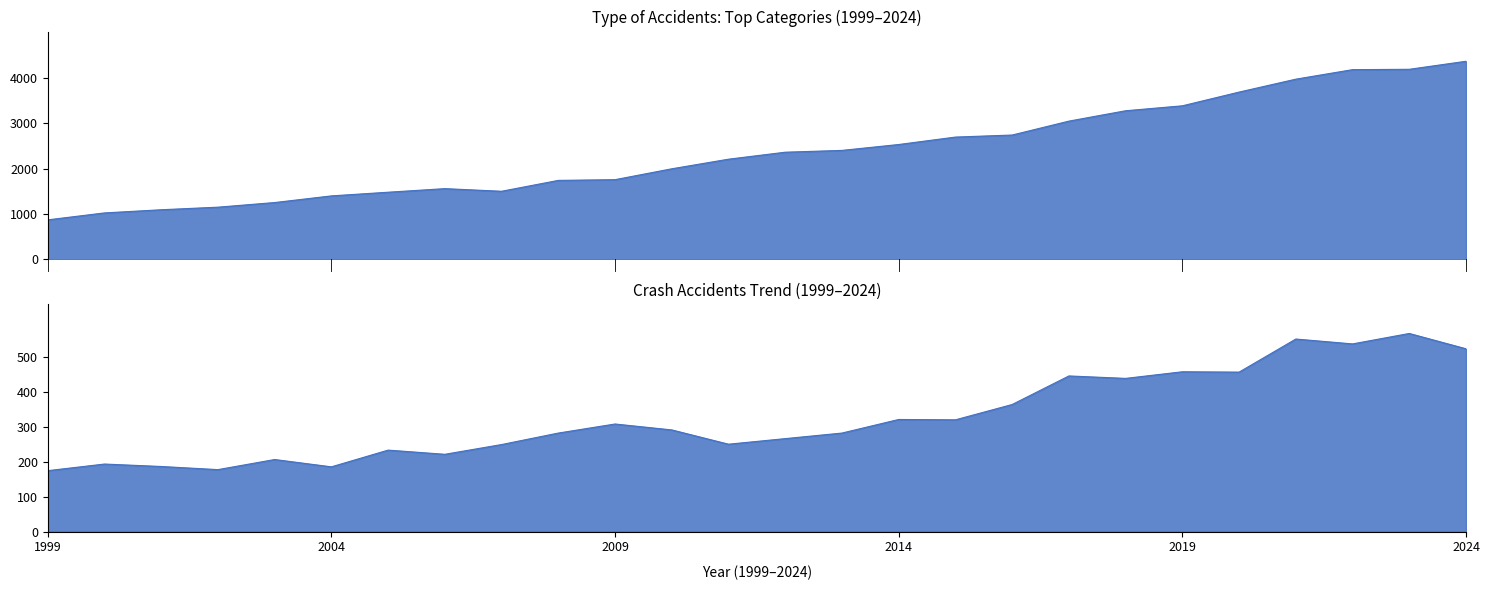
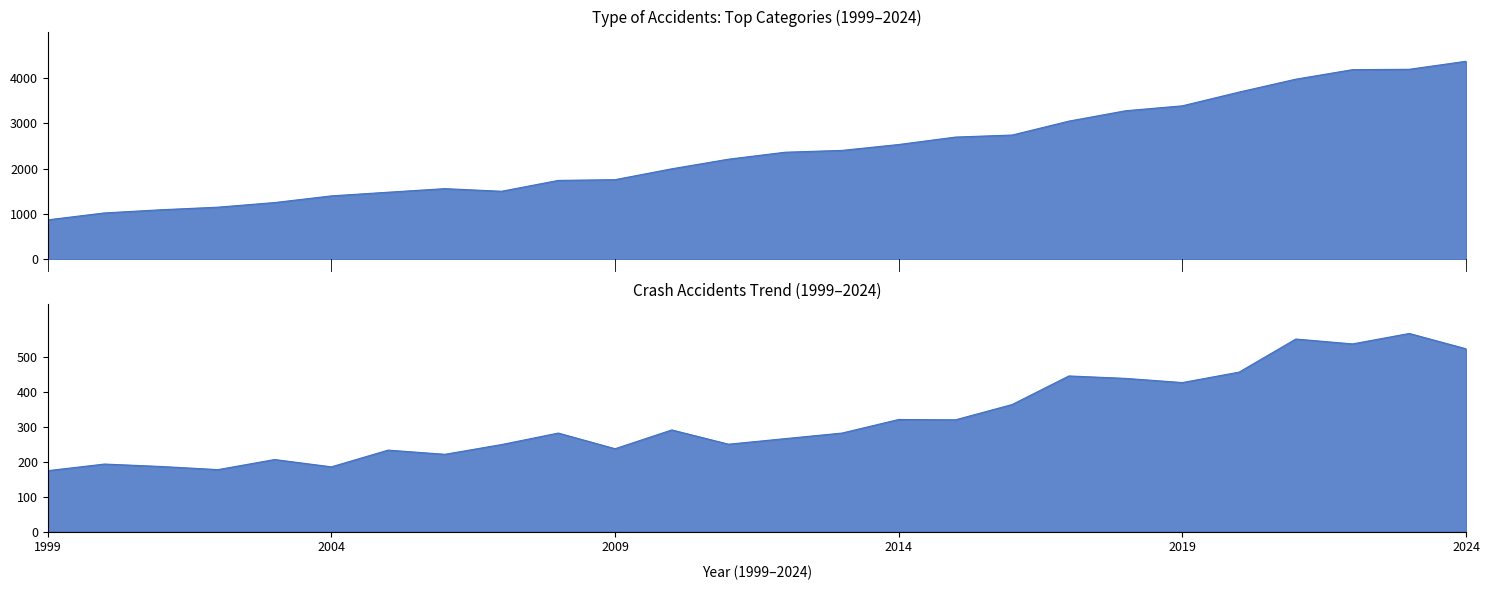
Crash Accidents Trend (1999–2024), 2009: 310 -> 240
Crash Accidents Trend (1999–2024), 2019: 460 -> 430
